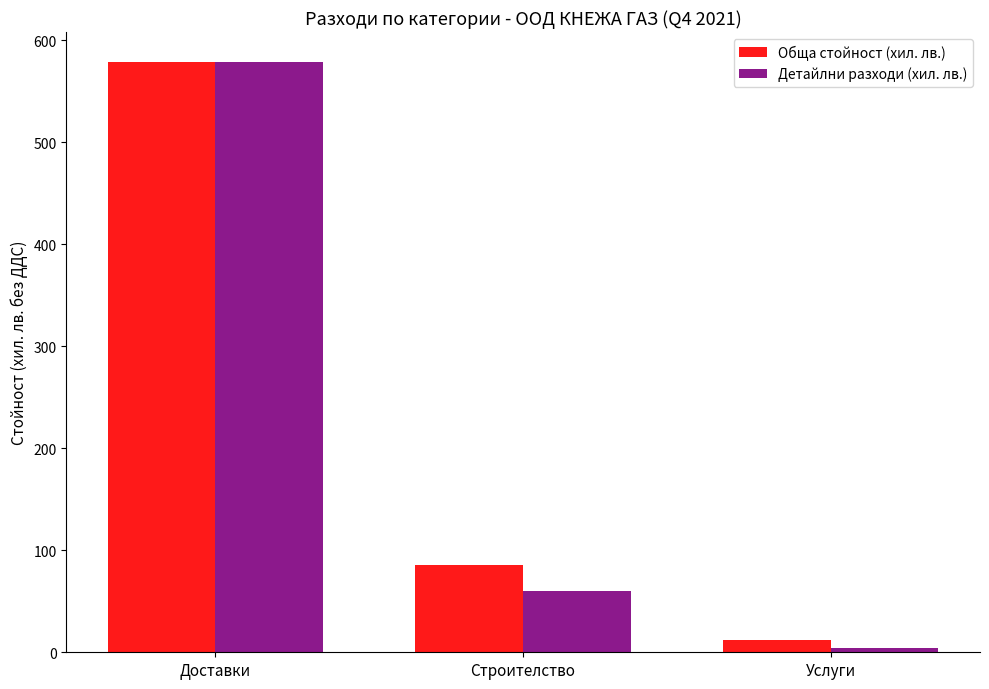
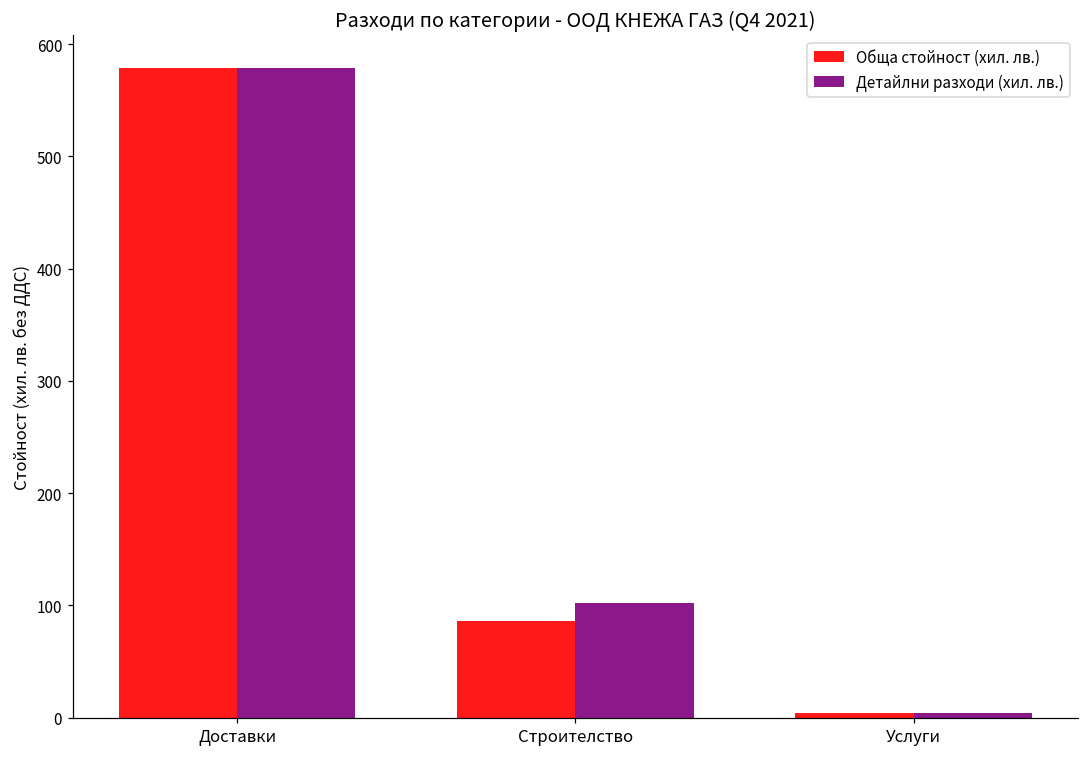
Детайлни разходи (хил. лв.), Строителство: 60 -> 102
Обща стойност (хил. лв.), Услуги: 12 -> 4
